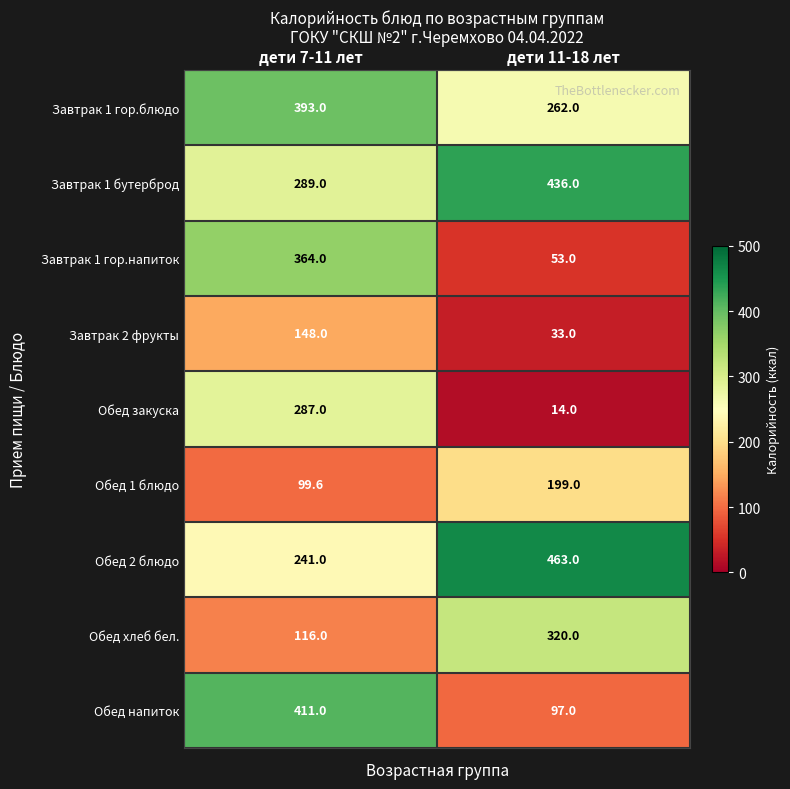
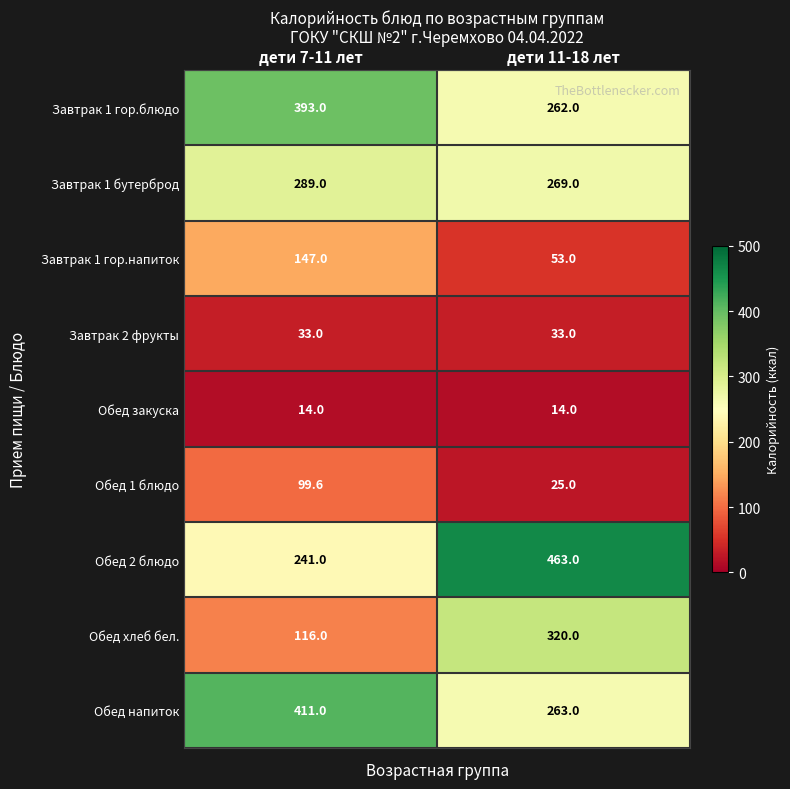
Завтрак 1 бутерброд, дети 11-18 лет: 436.0 -> 269.0
Завтрак 1 гор.напиток, дети 7-11 лет: 364.0 -> 147.0
Завтрак 2 фрукты, дети 7-11 лет: 148.0 -> 33.0
Обед закуска, дети 7-11 лет: 287.0 -> 14.0
Обед 1 блюдо, дети 11-18 лет: 199.0 -> 25.0
Обед напиток, дети 11-18 лет: 97.0 -> 263.0
